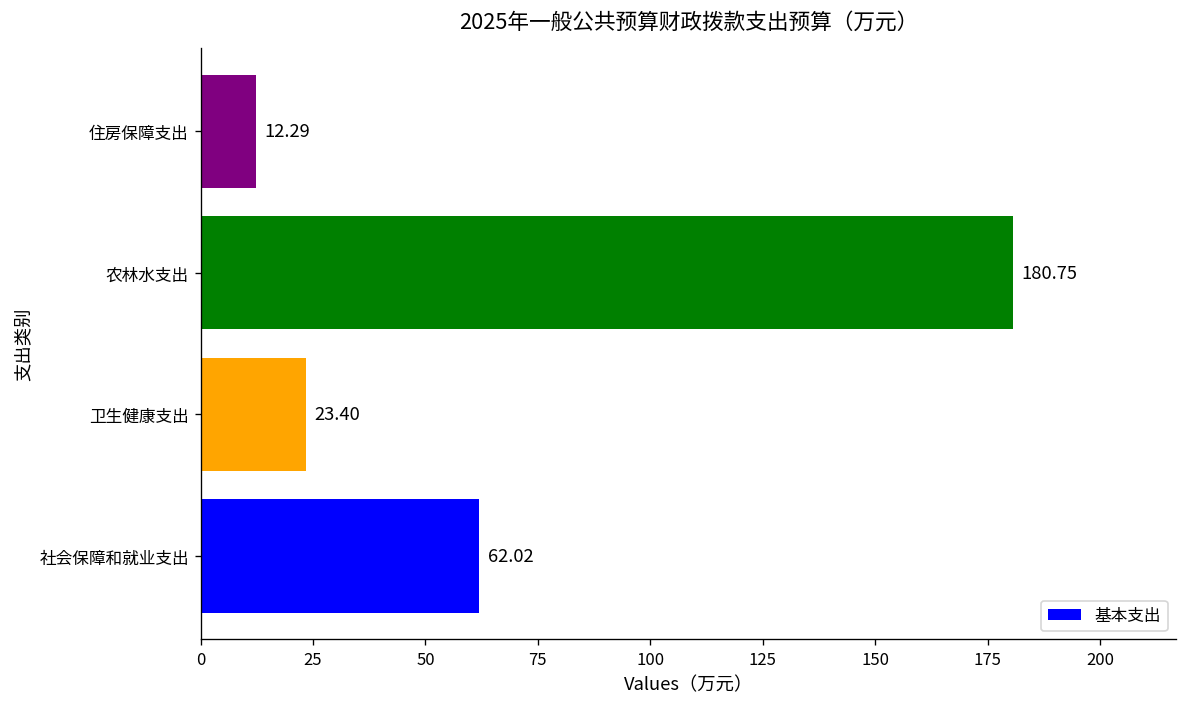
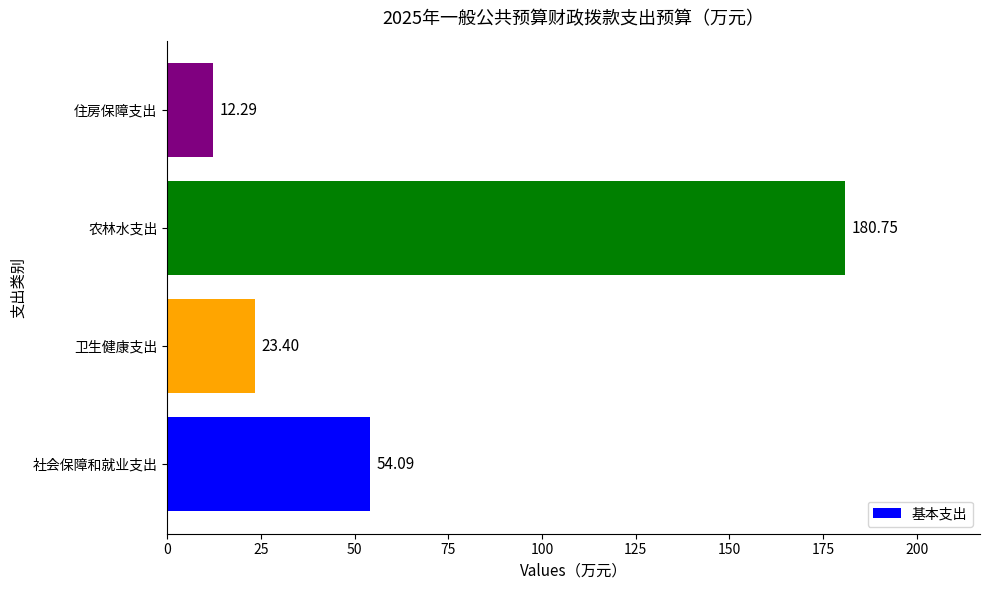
社会保障和就业支出: 62.02 -> 54.09
